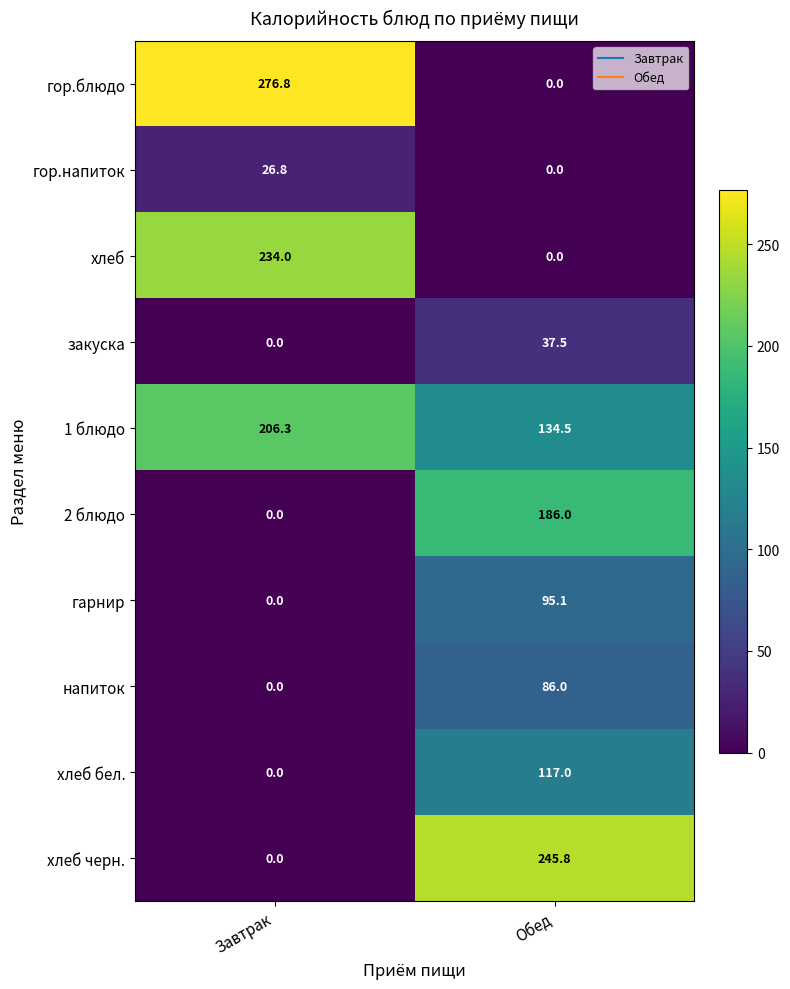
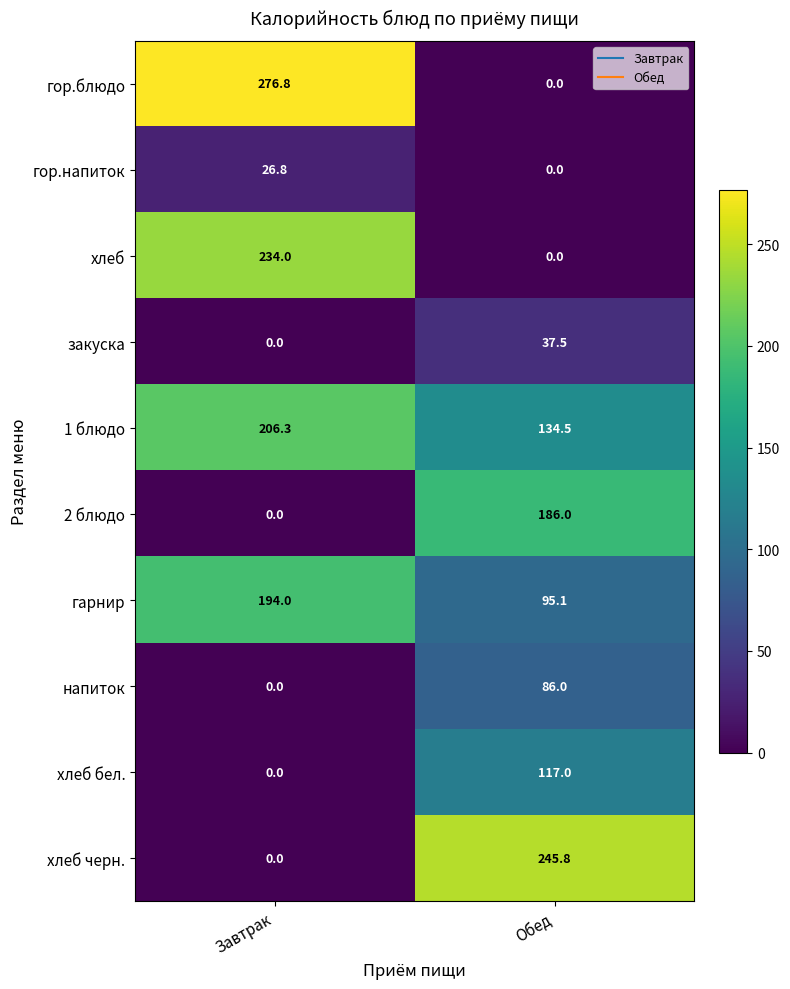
гарнир, Завтрак: 0.0 -> 194.0
